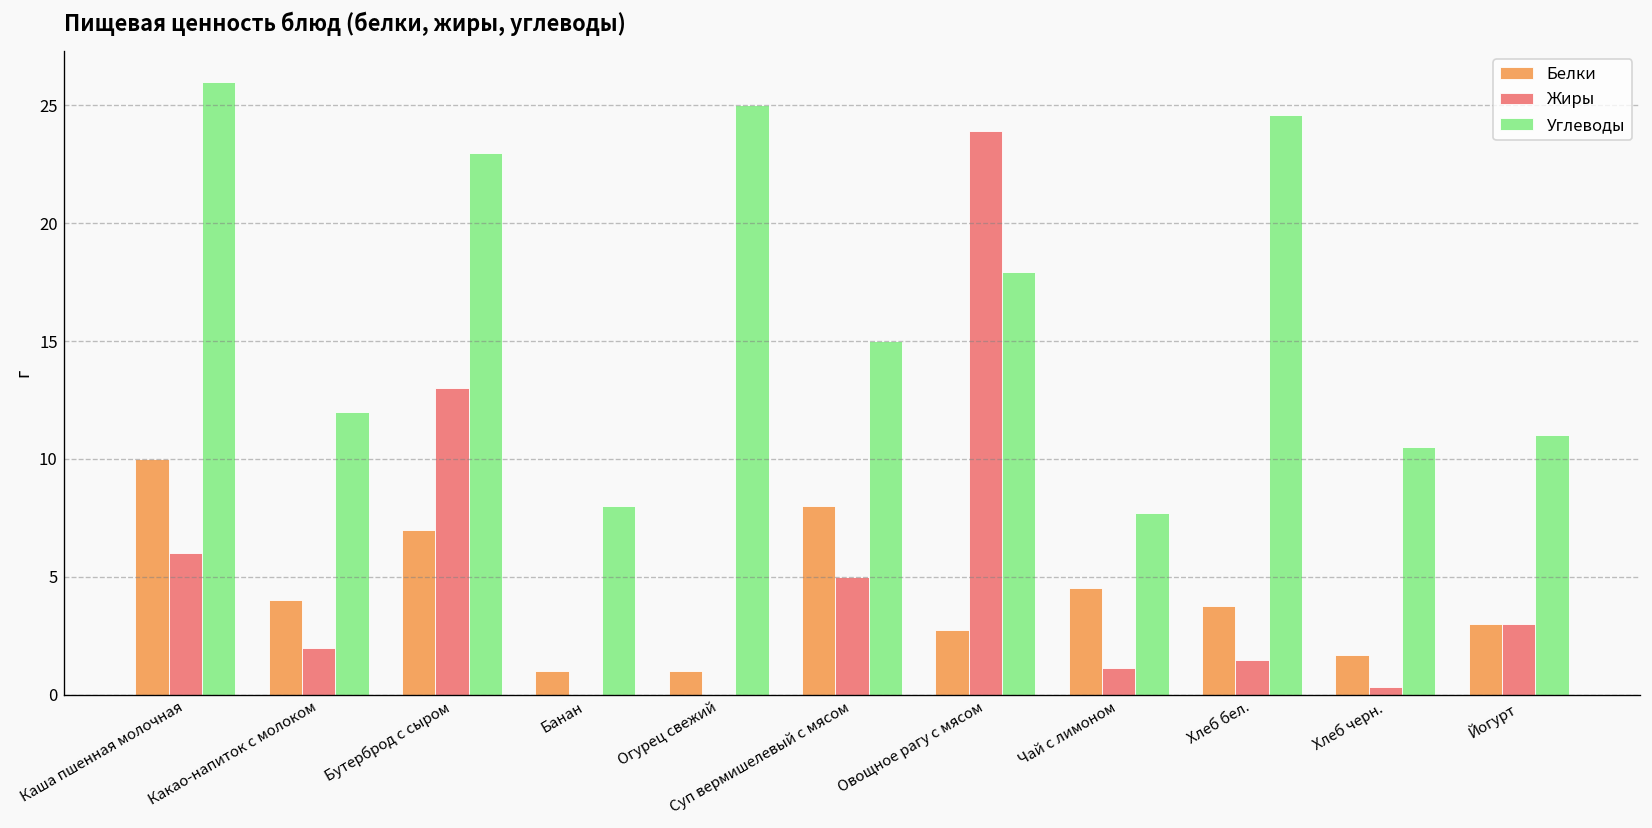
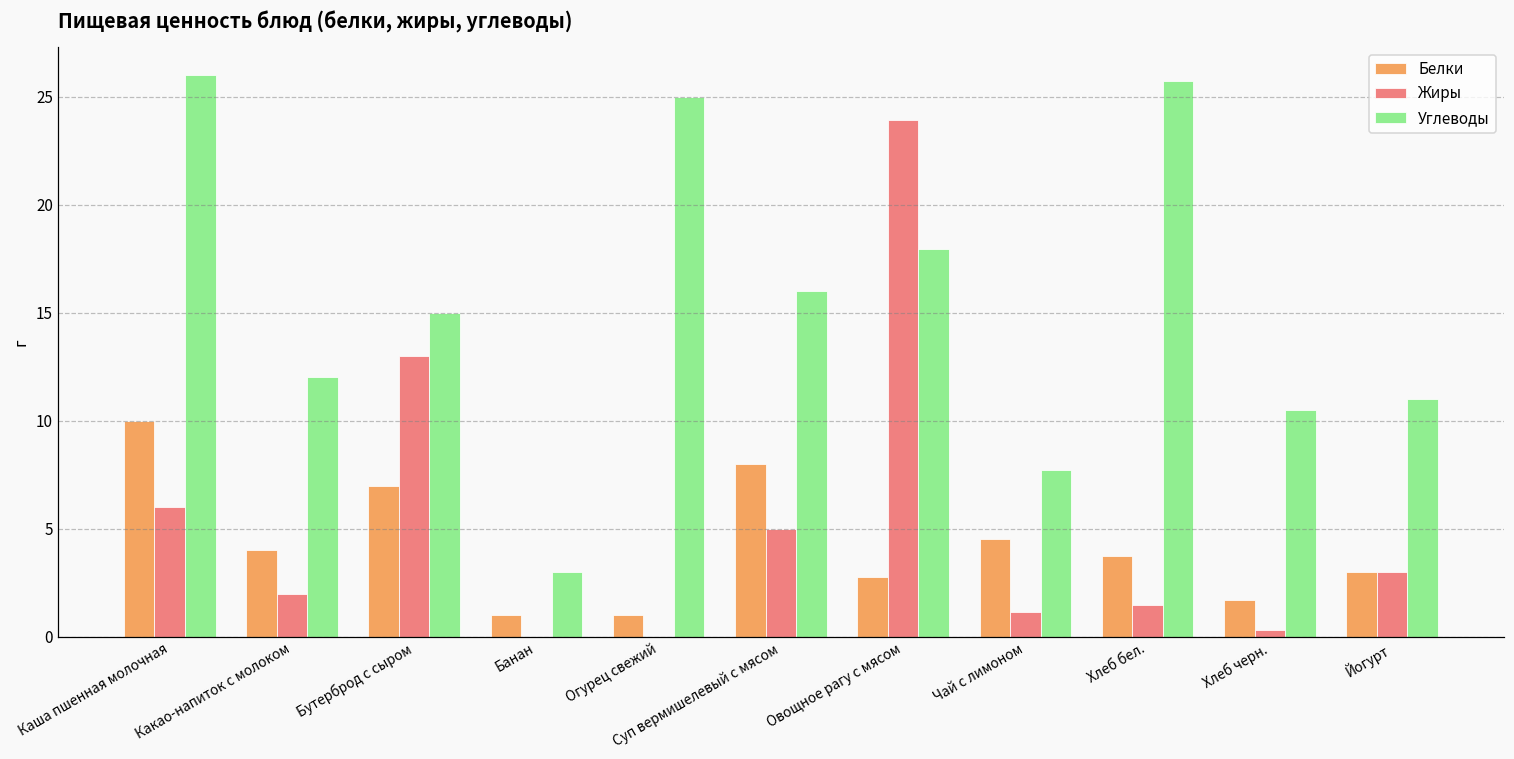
Углеводы, Бутерброд с сыром: 23 -> 15
Углеводы, Банан: 8 -> 3
Углеводы, Суп вермишелевый с мясом: 15 -> 16
Углеводы, Хлеб бел.: 24.6 -> 25.7
